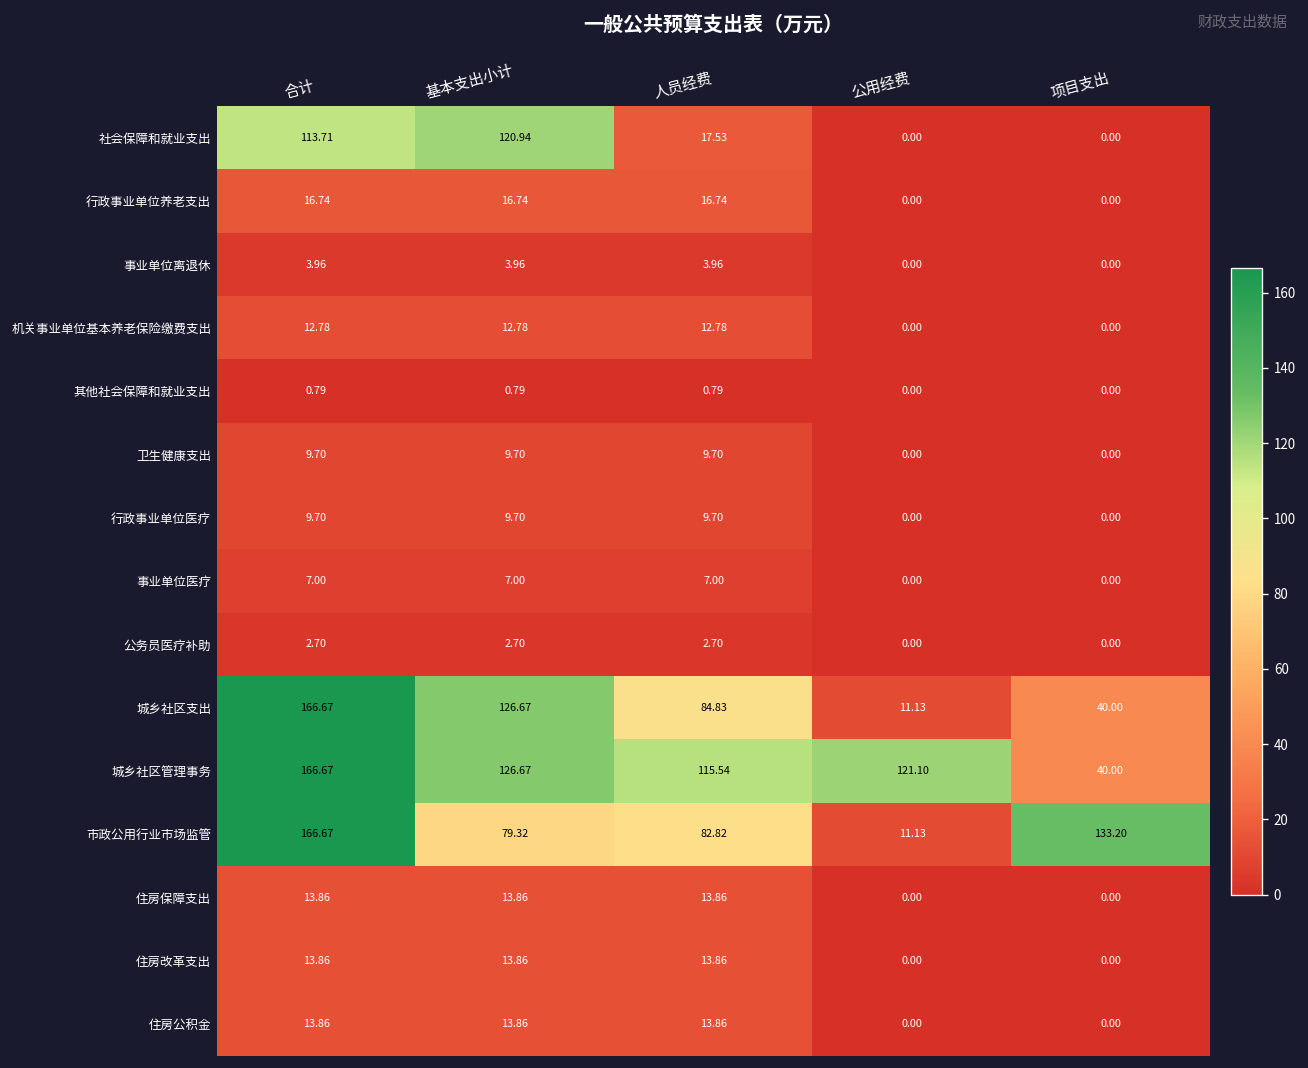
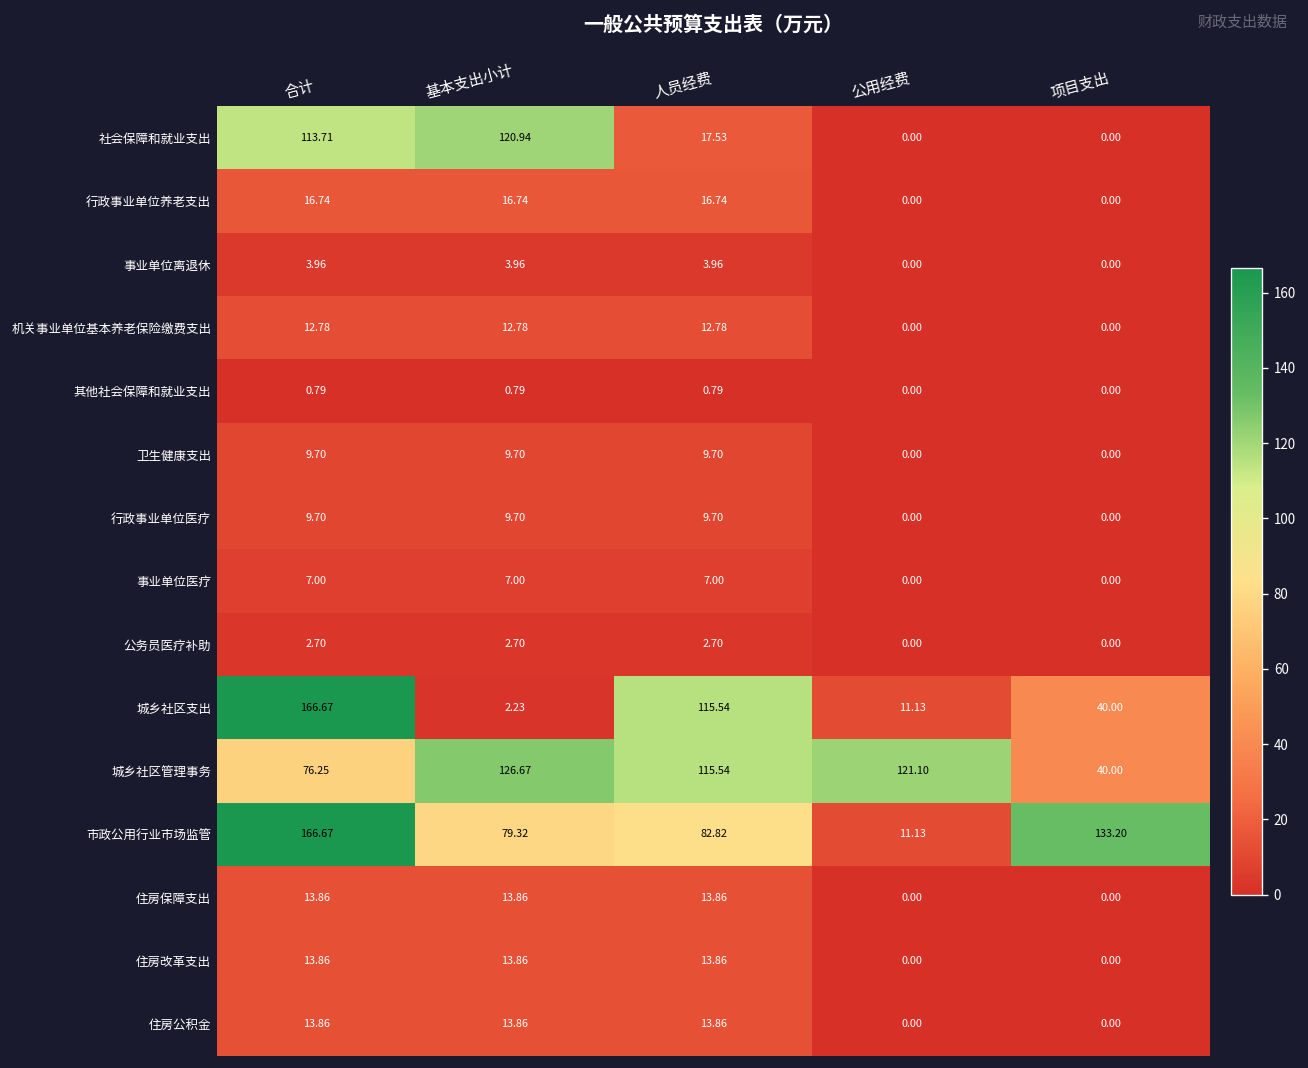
城乡社区支出, 基本支出小计: 126.67 -> 2.23
城乡社区支出, 人员经费: 84.83 -> 115.54
城乡社区管理事务, 合计: 166.67 -> 76.25
